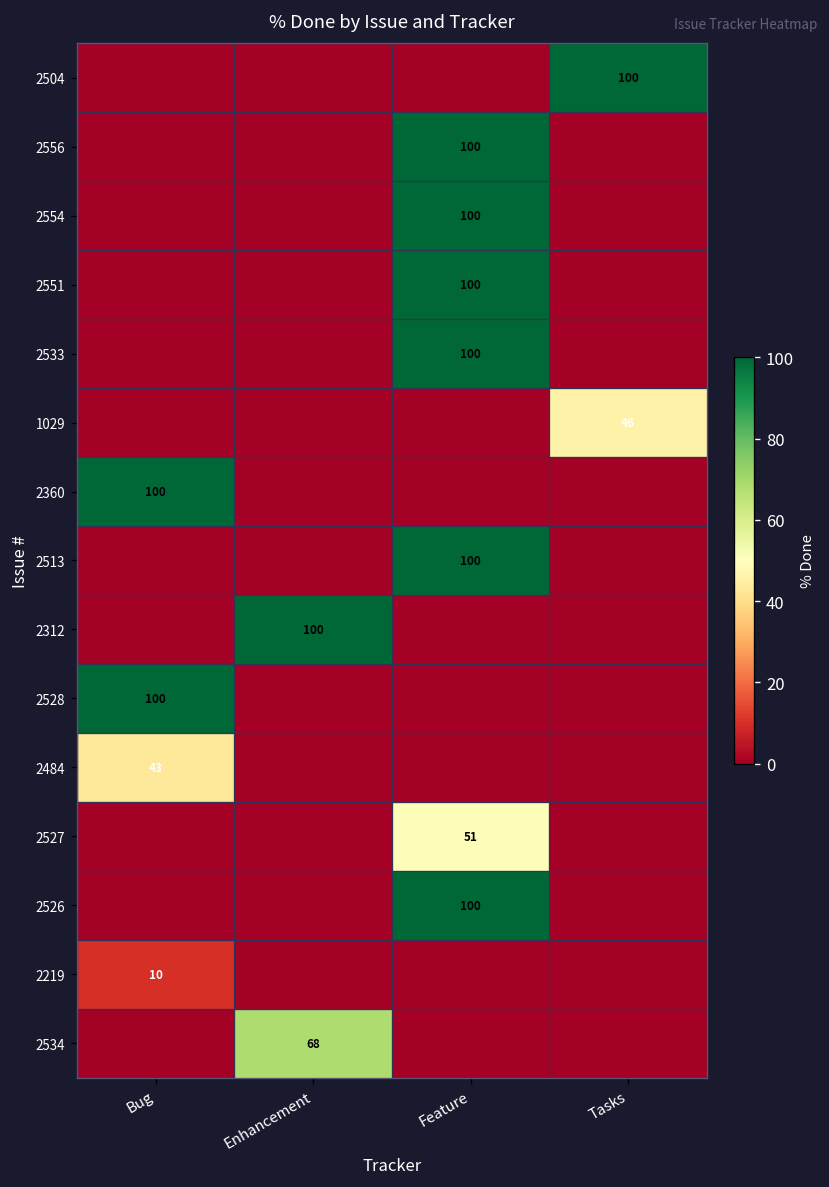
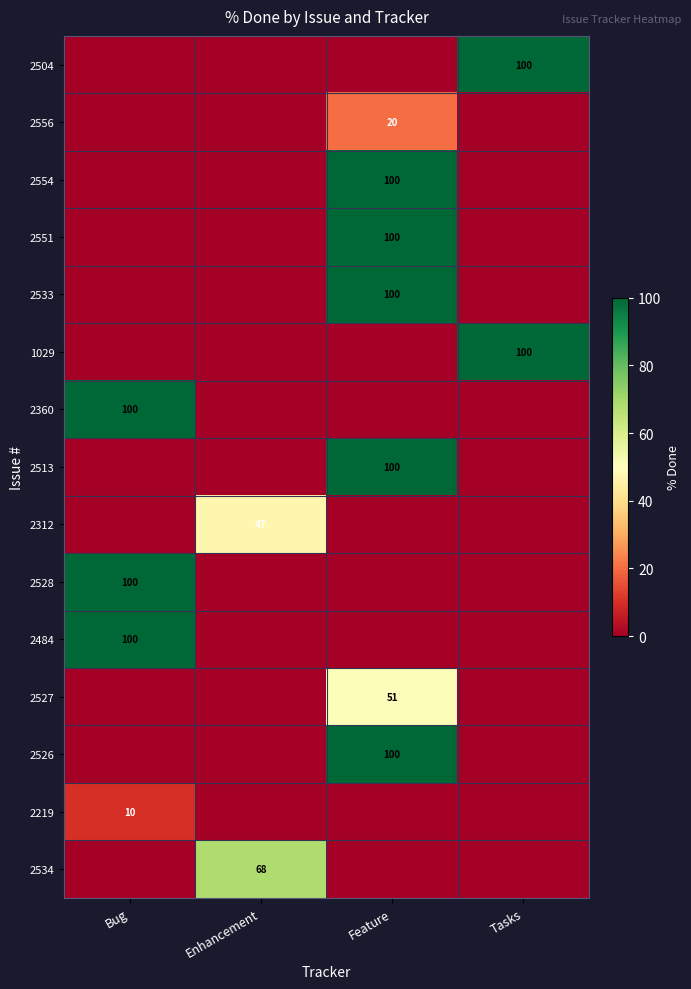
2556, Feature: 100 -> 20
1029, Tasks: 46 -> 100
2312, Enhancement: 100 -> 47
2484, Bug: 43 -> 100
